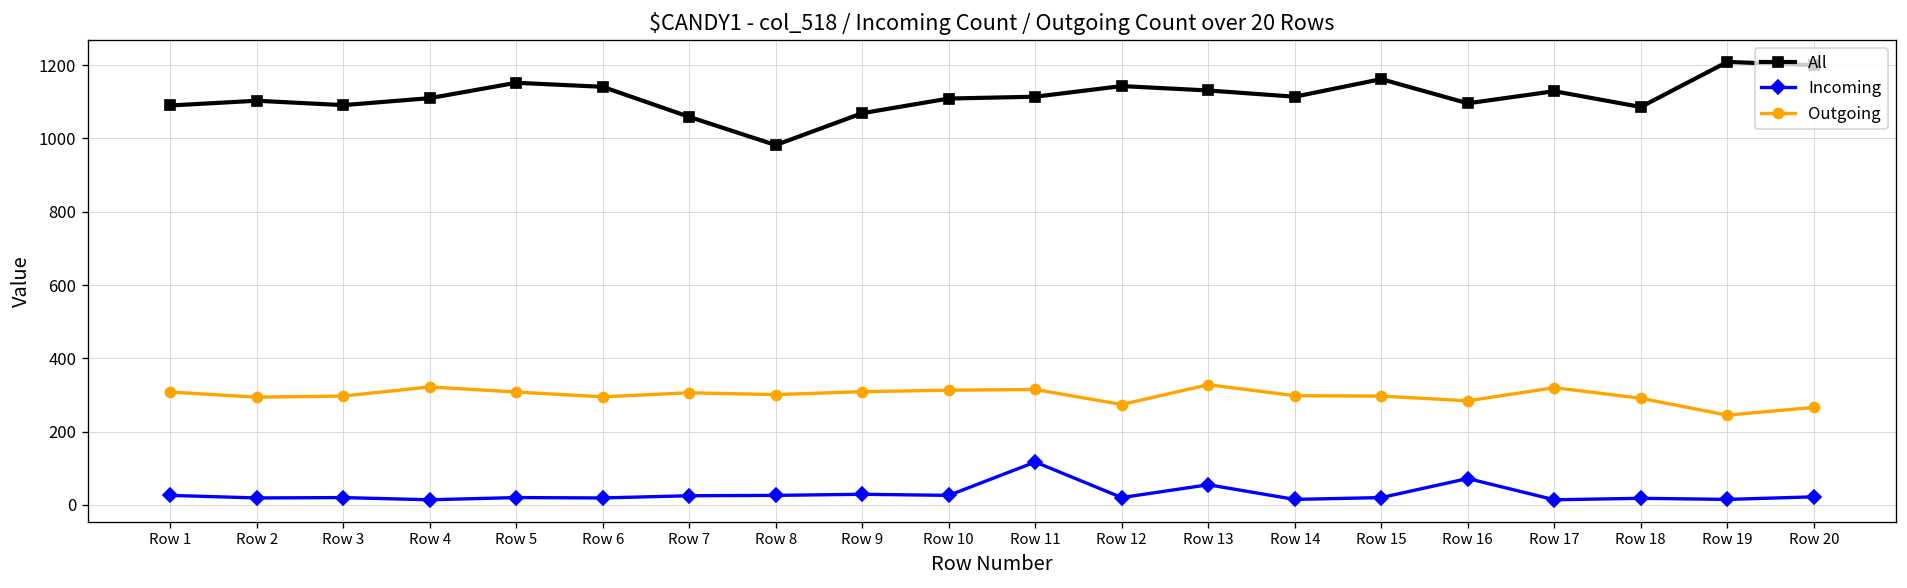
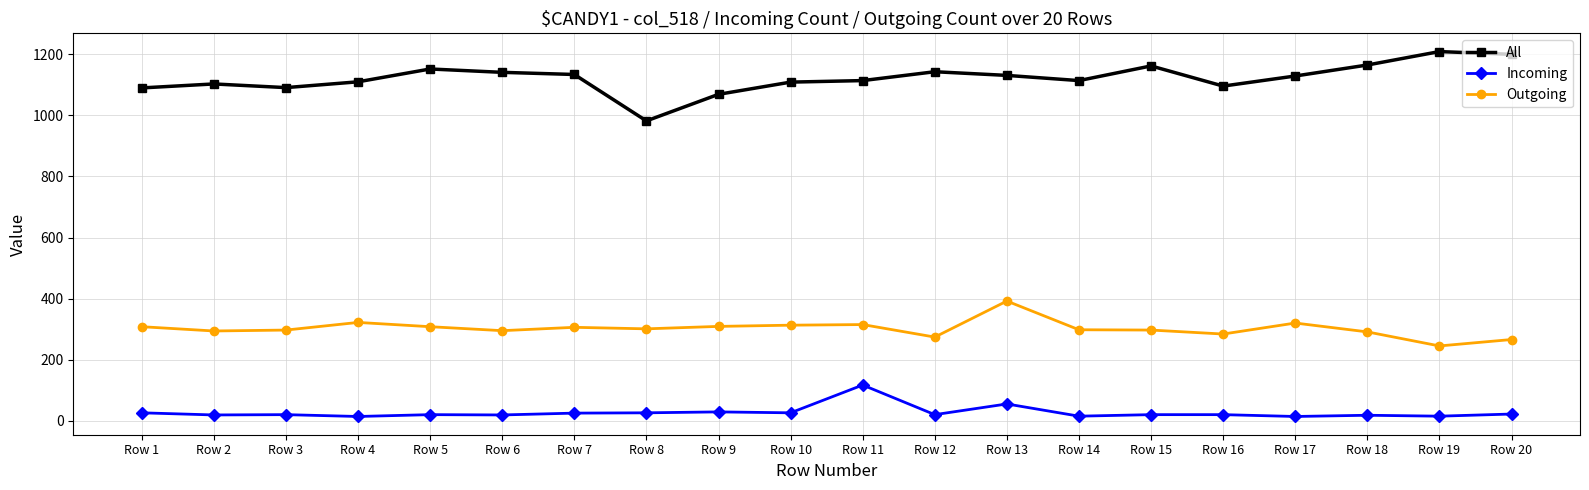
All, Row 7: 1060 -> 1130
Outgoing, Row 13: 330 -> 390
Incoming, Row 16: 70 -> 20
All, Row 18: 1090 -> 1170
